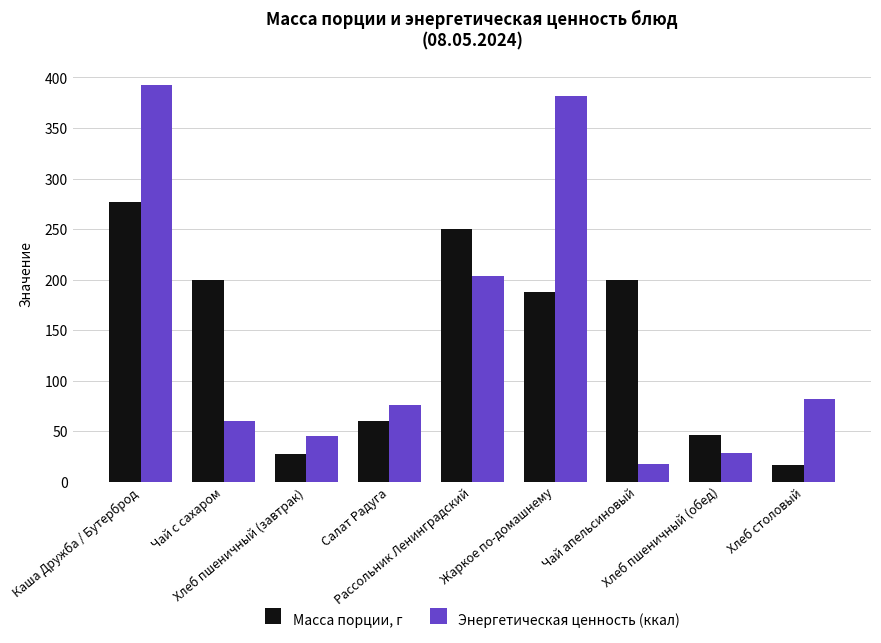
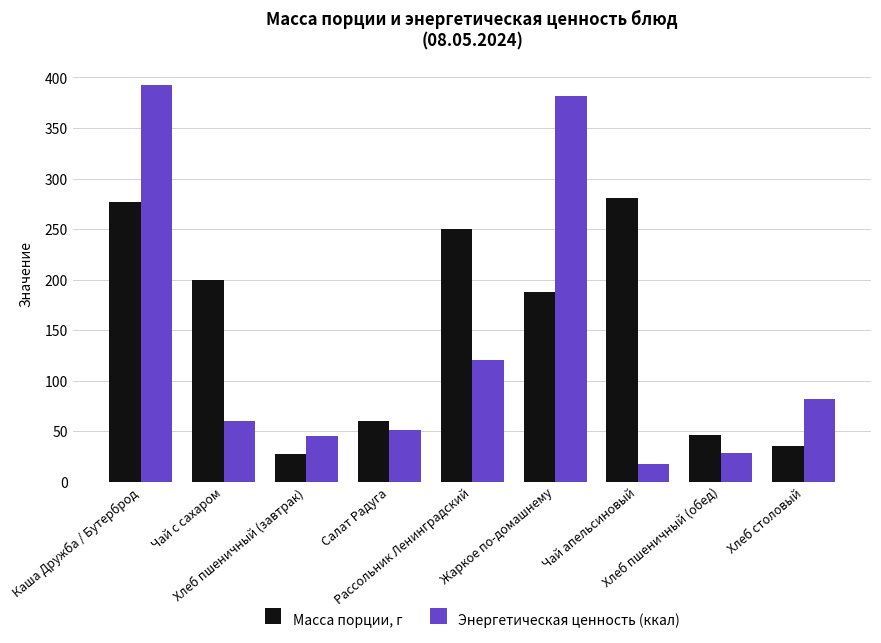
Энергетическая ценность (ккал), Салат Радуга: 75 -> 51
Энергетическая ценность (ккал), Рассольник Ленинградский: 203 -> 121
Масса порции, г, Чай апельсиновый: 200 -> 281
Масса порции, г, Хлеб столовый: 16 -> 35
